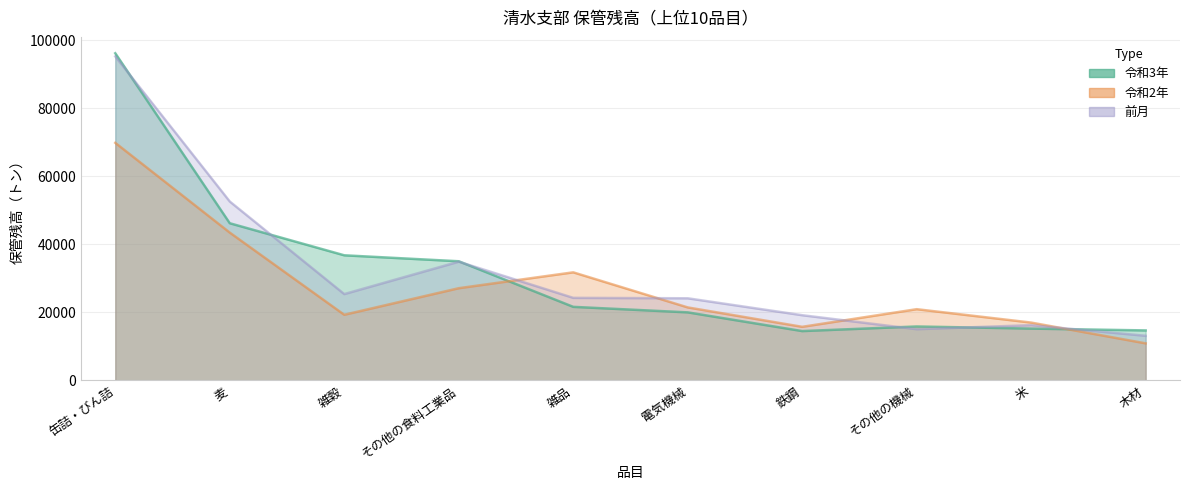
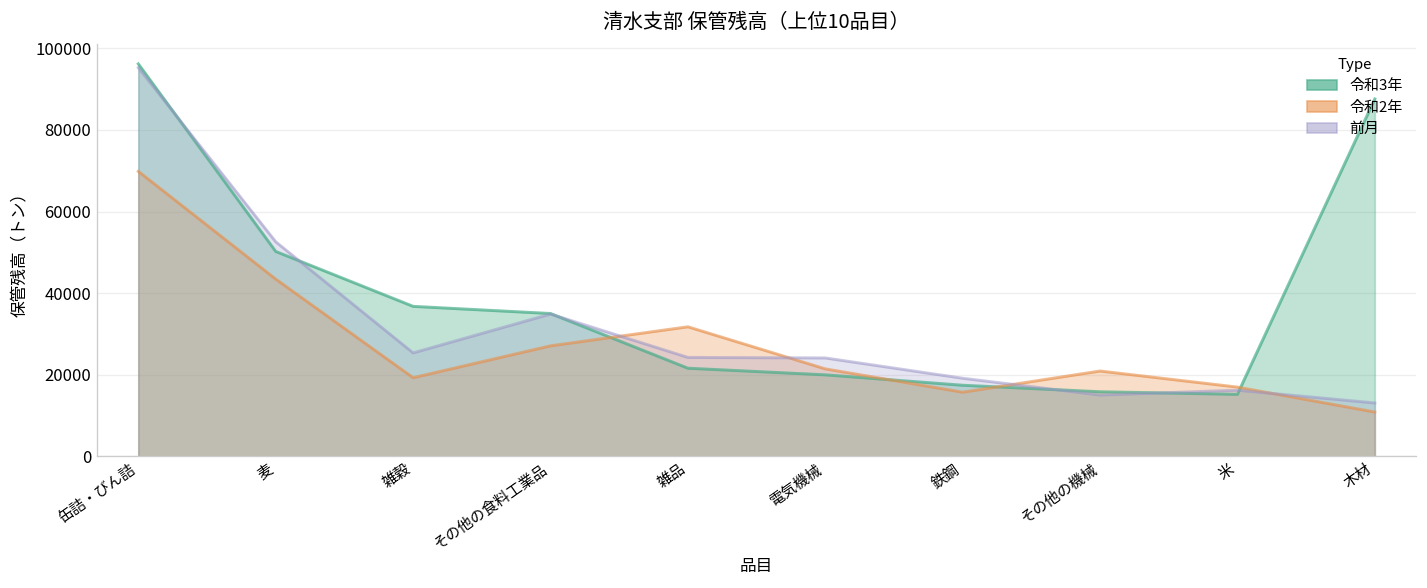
令和3年, 麦: 46000 -> 50000
令和3年, 鉄鋼: 15000 -> 17000
令和3年, 木材: 15000 -> 88000
